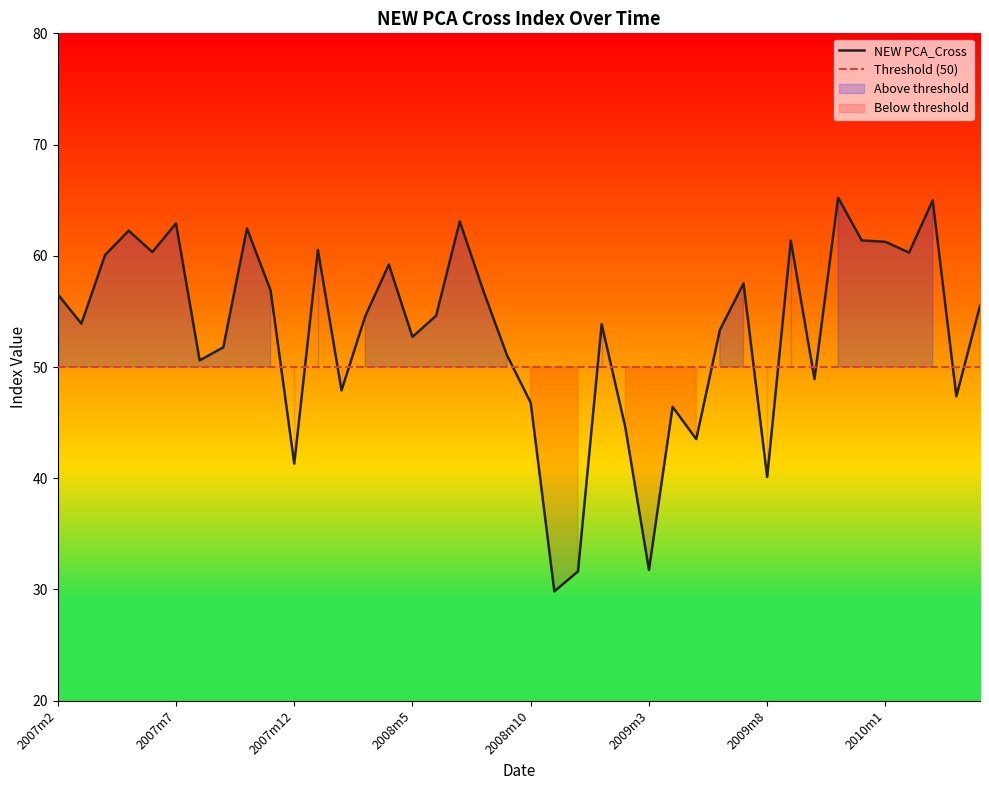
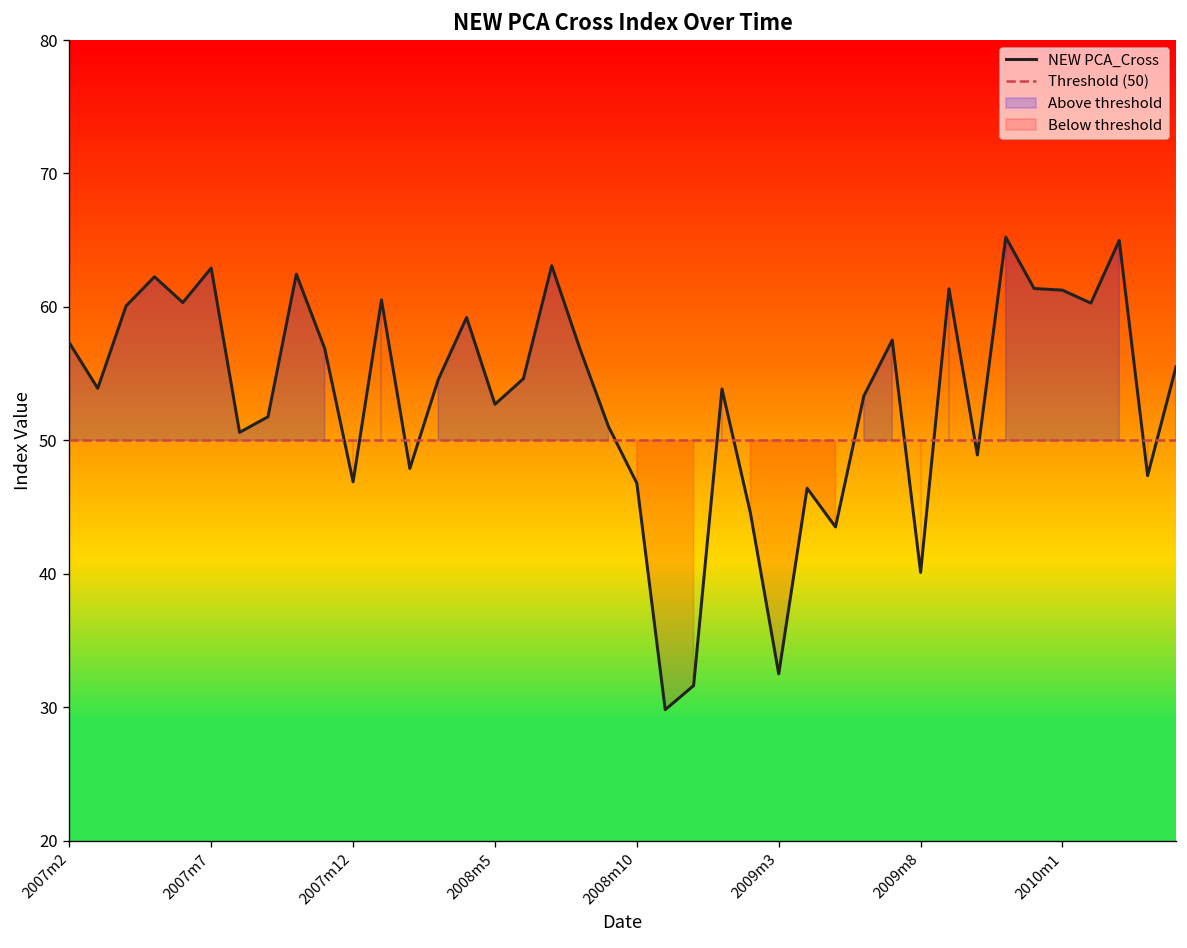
NEW PCA_Cross, 2007m2: 56.5 -> 57.3
NEW PCA_Cross, 2007m12: 41.3 -> 46.9
NEW PCA_Cross, 2009m3: 31.8 -> 32.5
